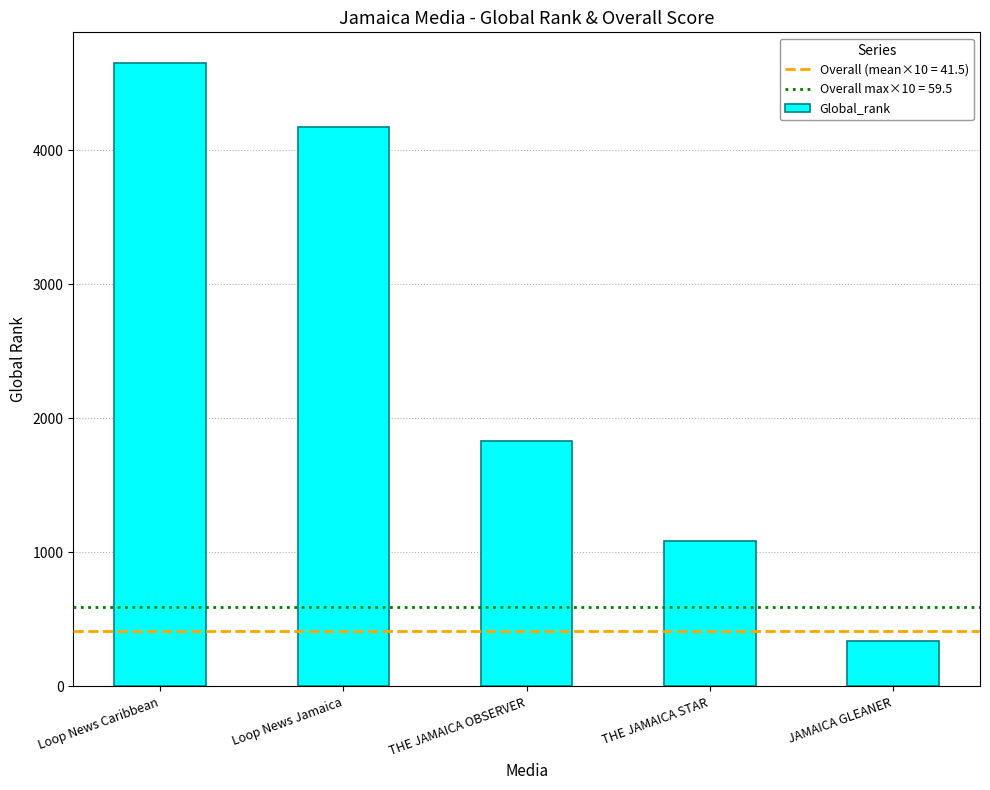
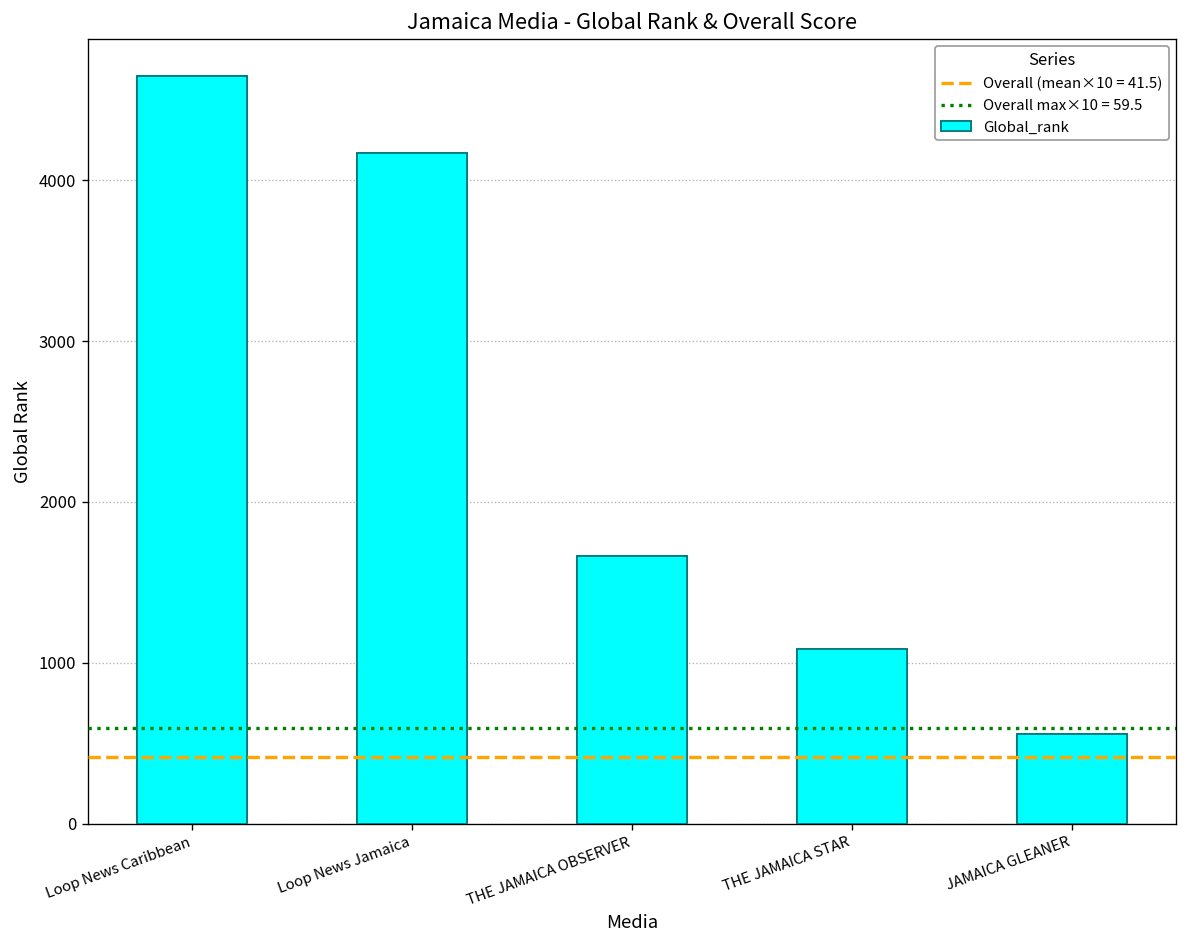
THE JAMAICA OBSERVER: 1830 -> 1660
JAMAICA GLEANER: 340 -> 560
